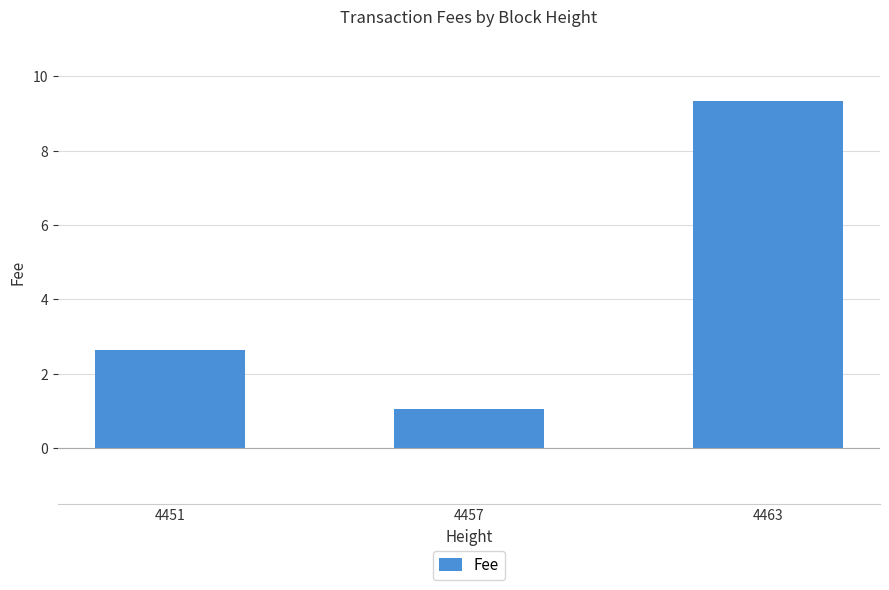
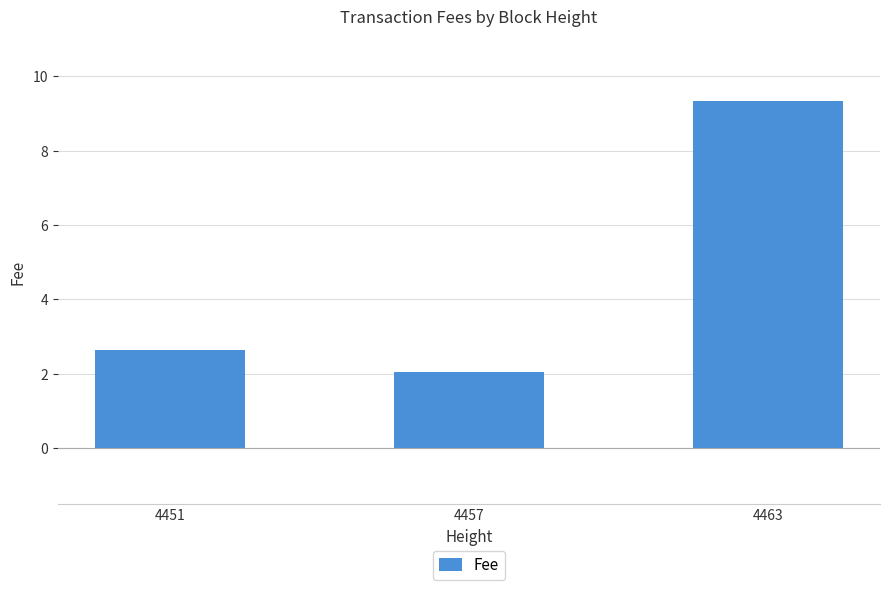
4457: 1.1 -> 2.1
